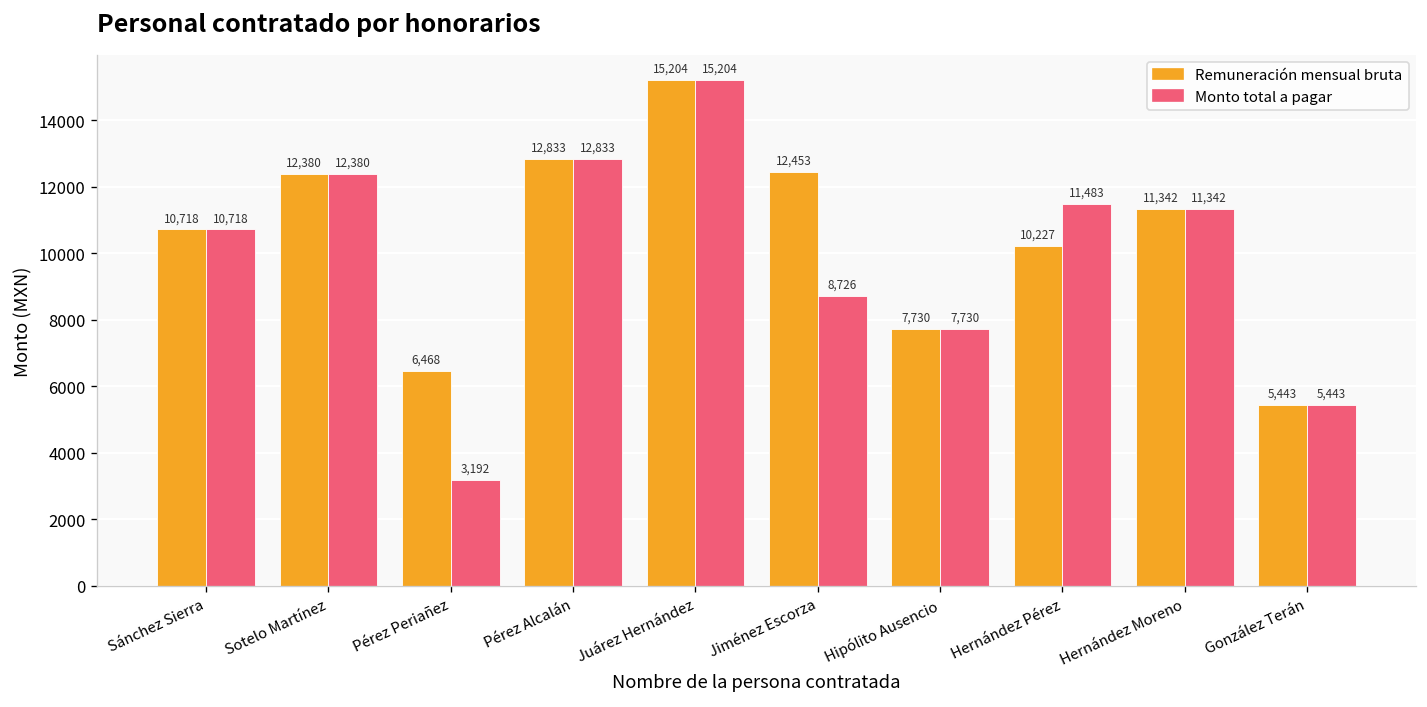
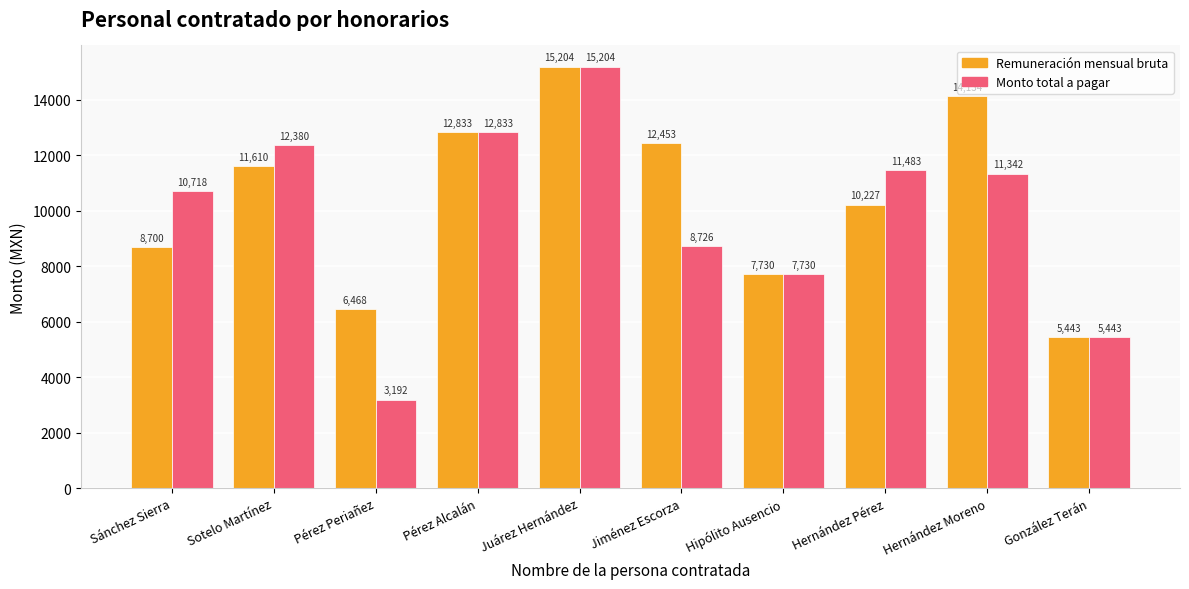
Remuneración mensual bruta, Sánchez Sierra: 10,718 -> 8,700
Remuneración mensual bruta, Sotelo Martínez: 12,380 -> 11,610
Remuneración mensual bruta, Hernández Moreno: 11300 -> 14100
